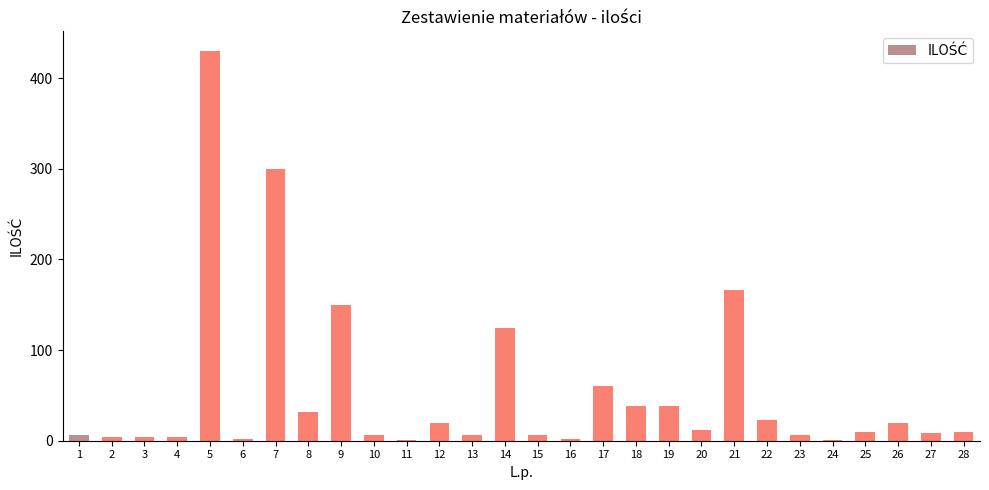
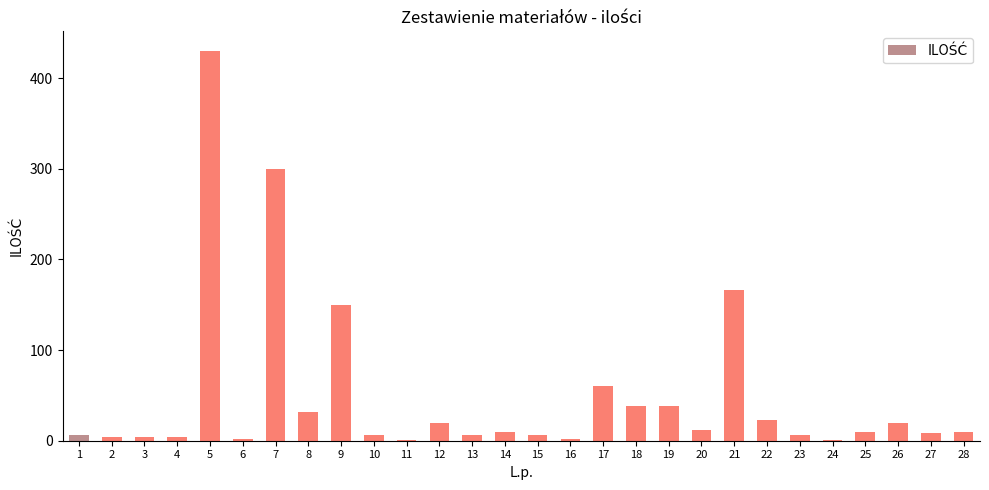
14: 120 -> 10
